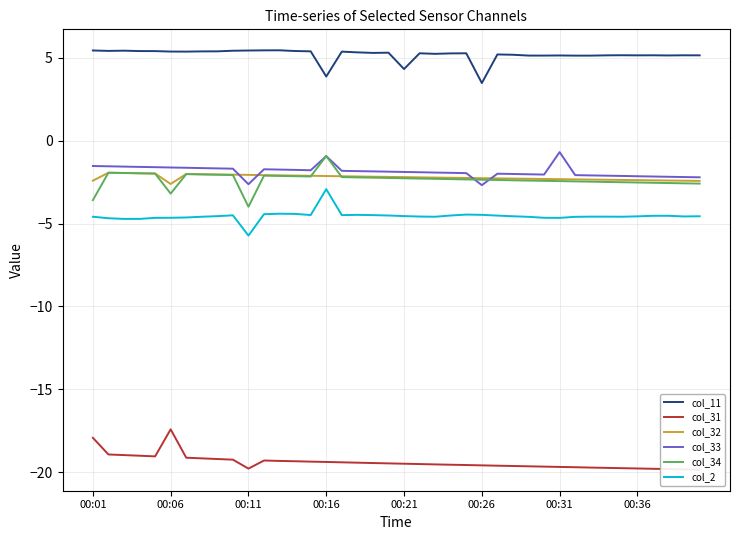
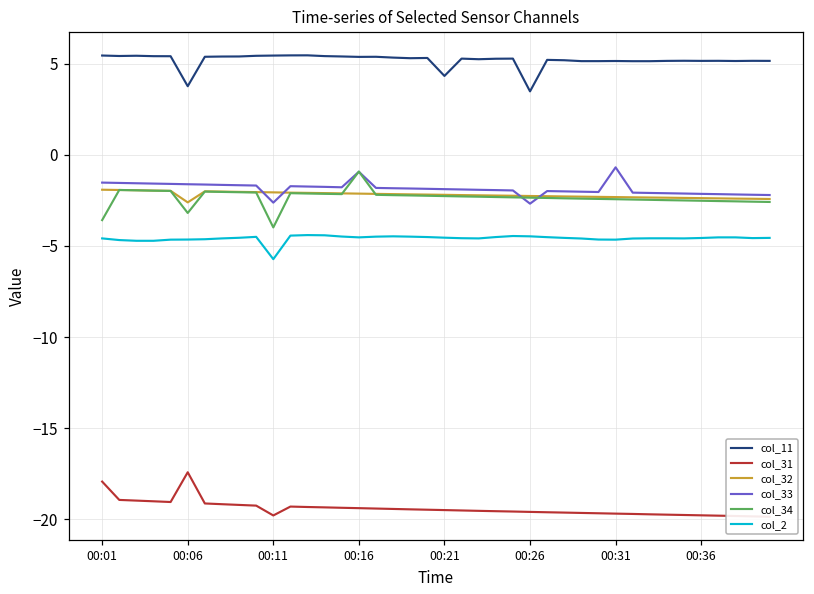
col_32, 00:01: -2.4 -> -1.9
col_11, 00:06: 5.4 -> 3.8
col_11, 00:16: 3.9 -> 5.4
col_2, 00:16: -2.9 -> -4.5
